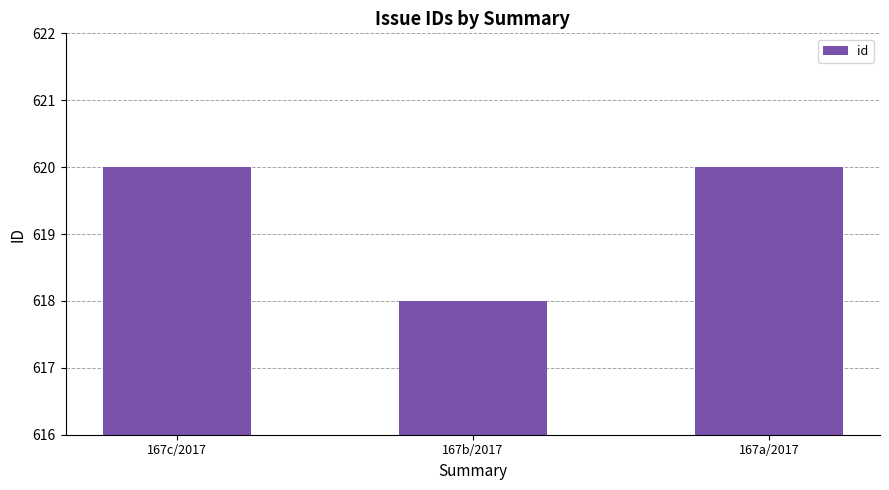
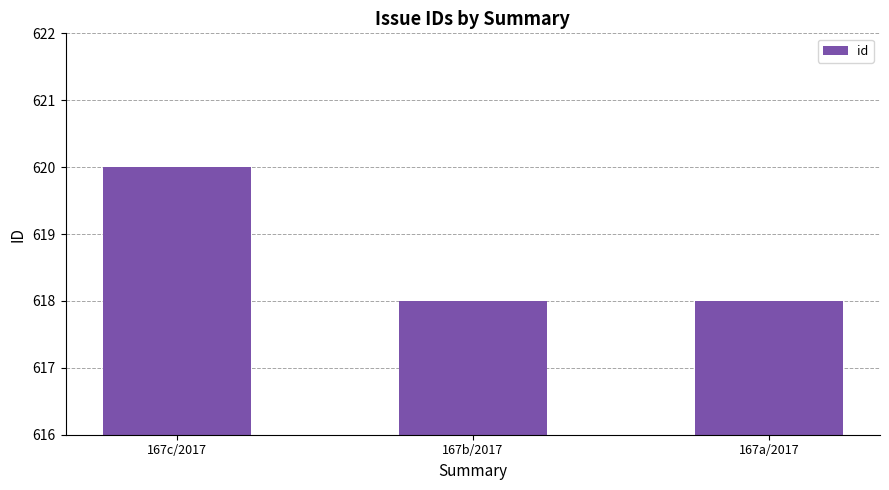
167a/2017: 620 -> 618
